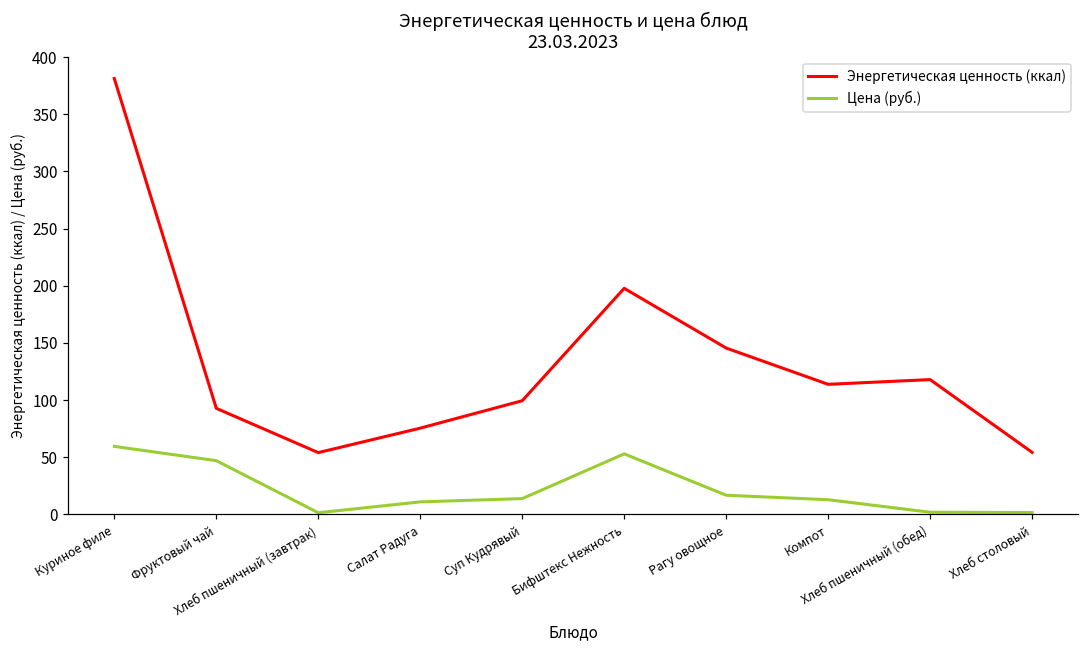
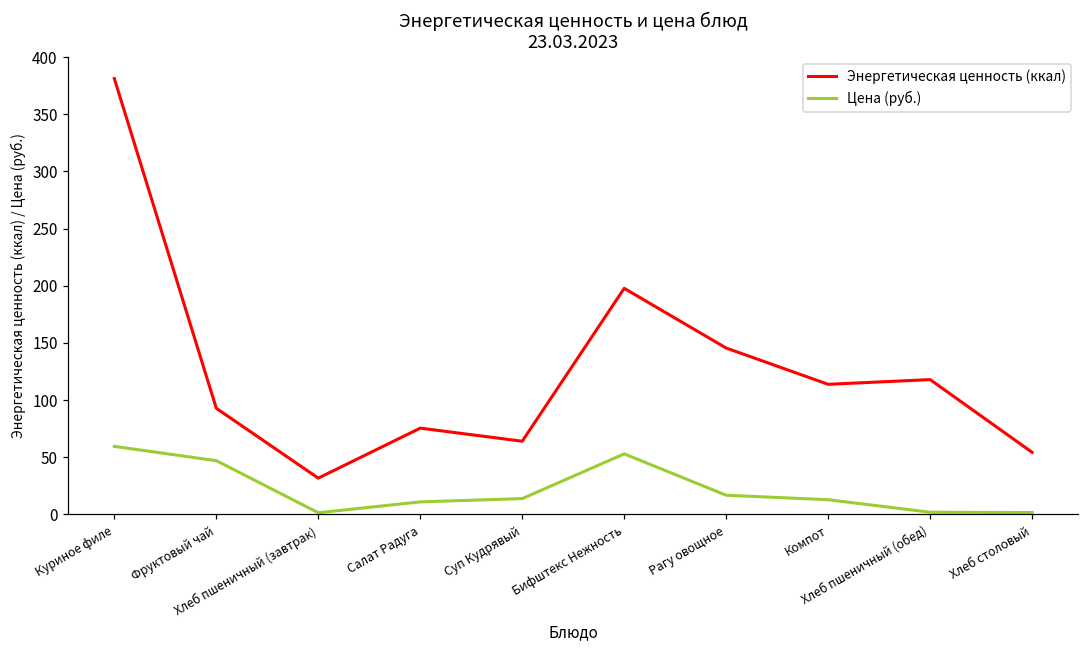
Энергетическая ценность (ккал), Хлеб пшеничный (завтрак): 54 -> 32
Энергетическая ценность (ккал), Суп Кудрявый: 99 -> 64
